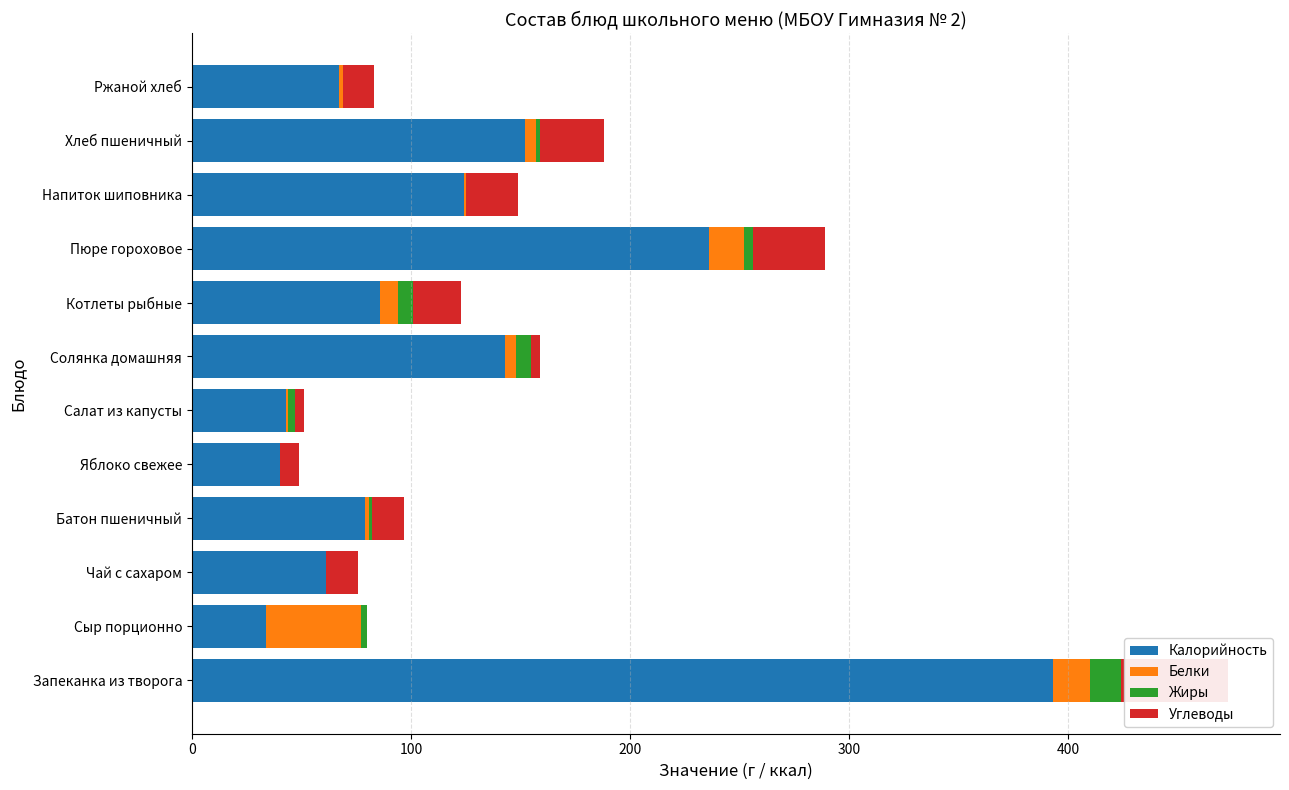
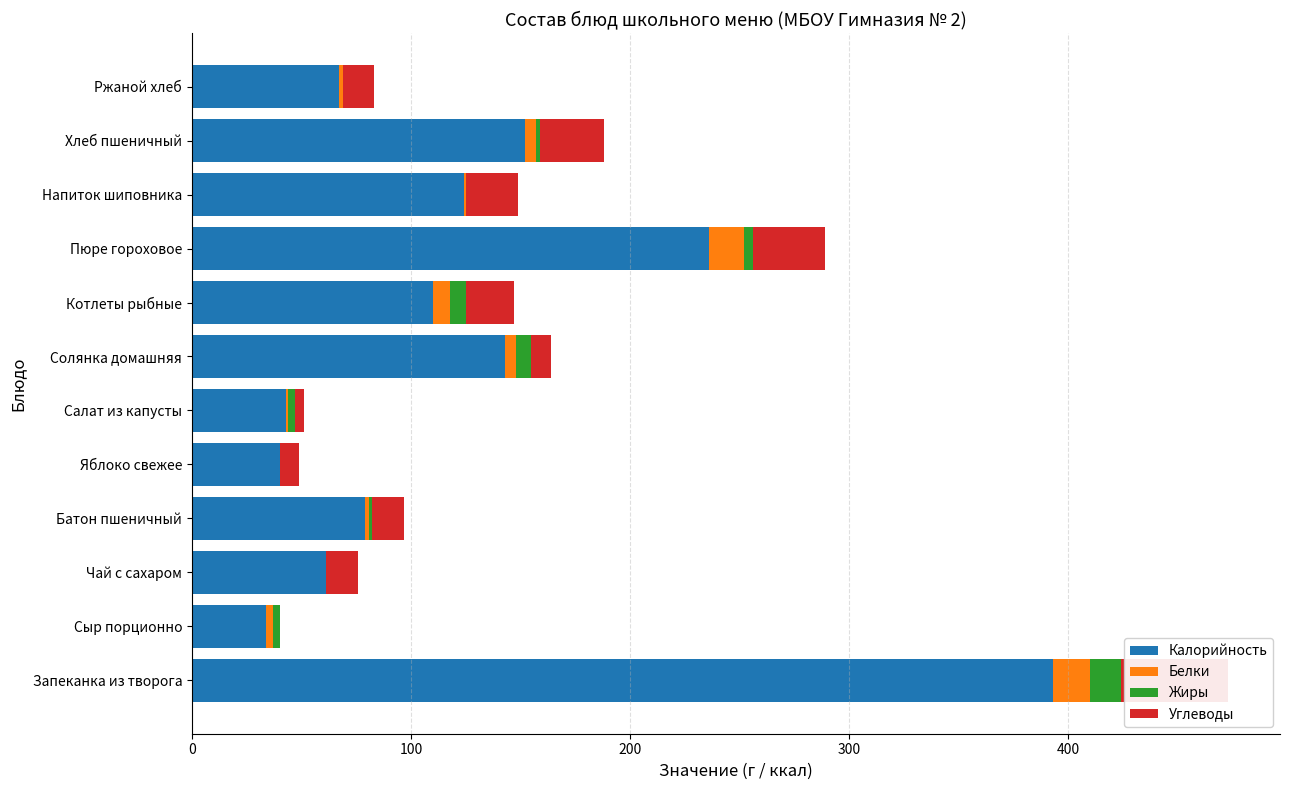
Калорийность, Котлеты рыбные: 86 -> 110
Углеводы, Солянка домашняя: 4 -> 9
Белки, Сыр порционно: 43 -> 3
